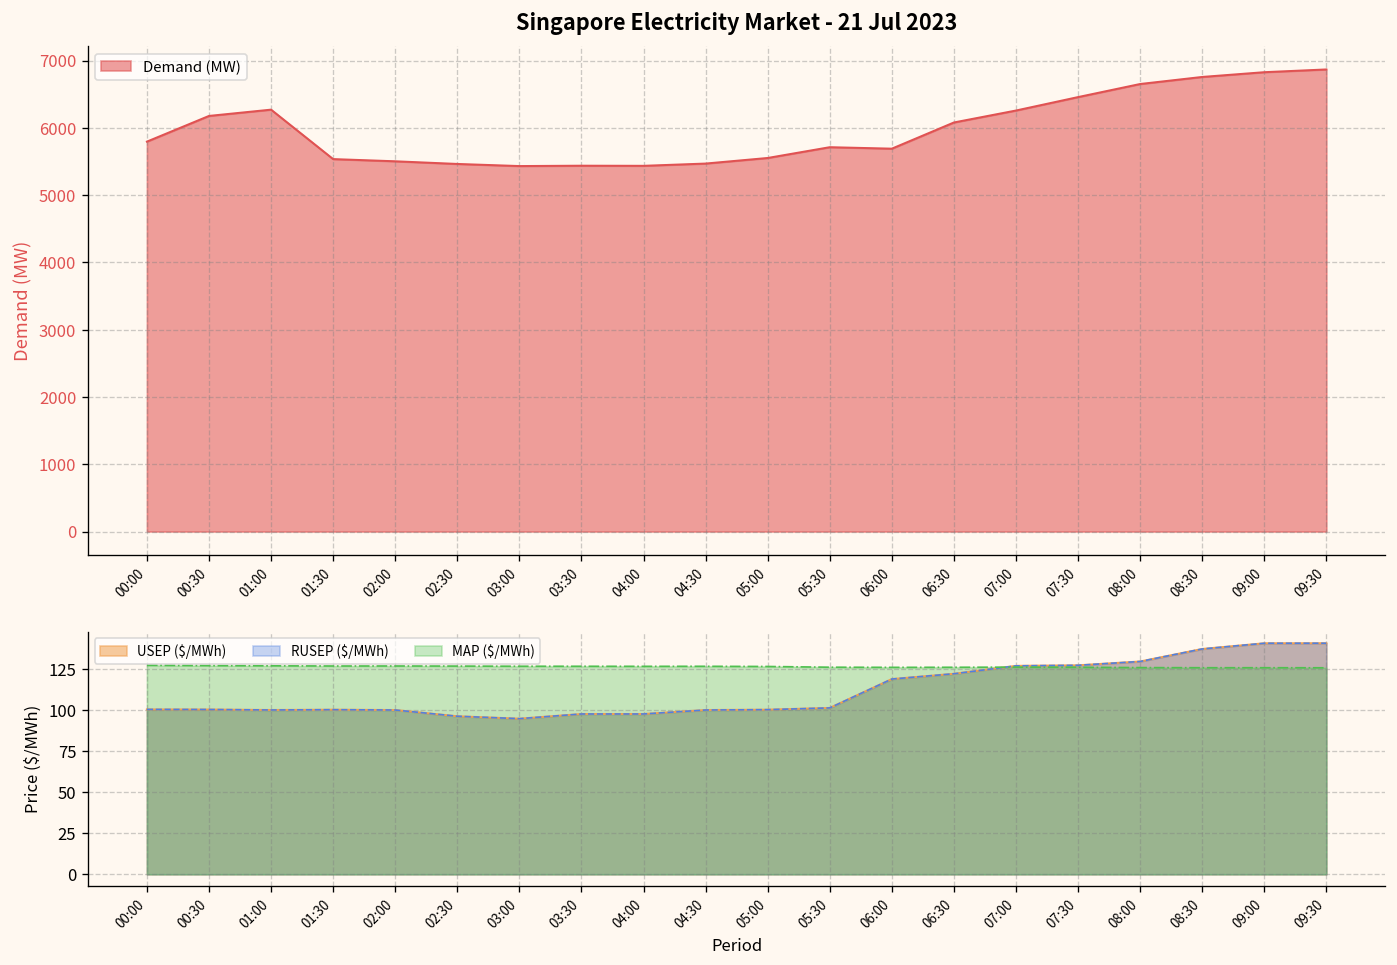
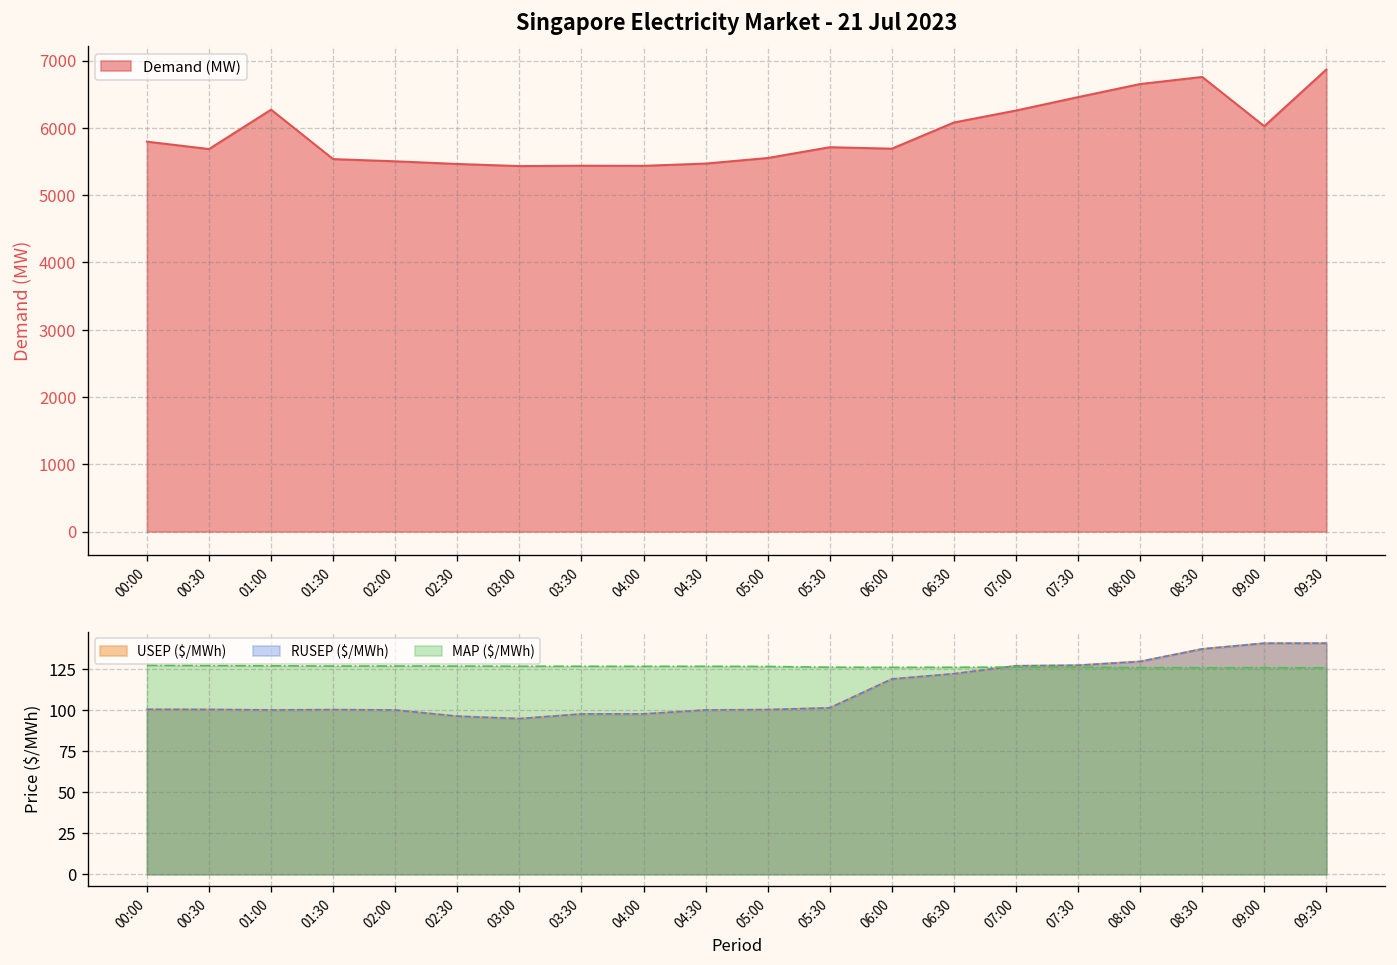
Singapore Electricity Market - 21 Jul 2023, 00:30: 6200 -> 5700
Singapore Electricity Market - 21 Jul 2023, 09:00: 6800 -> 6000
